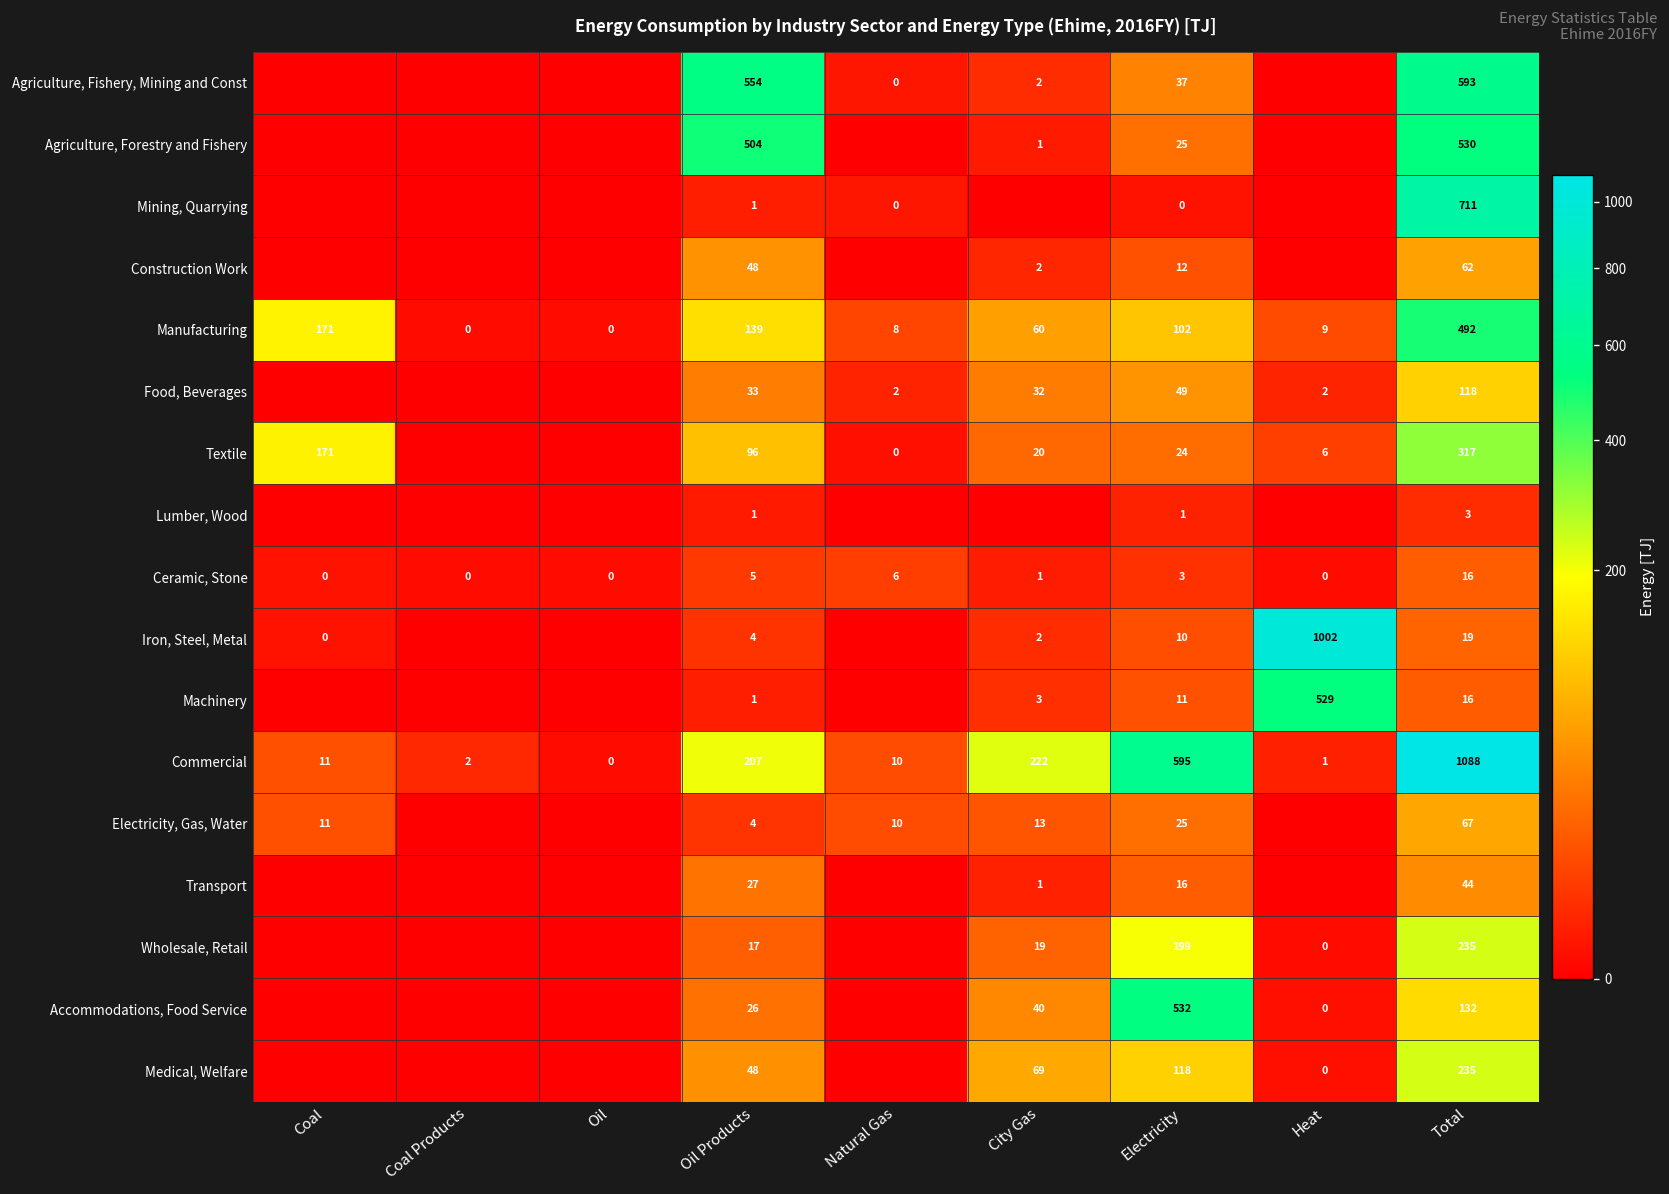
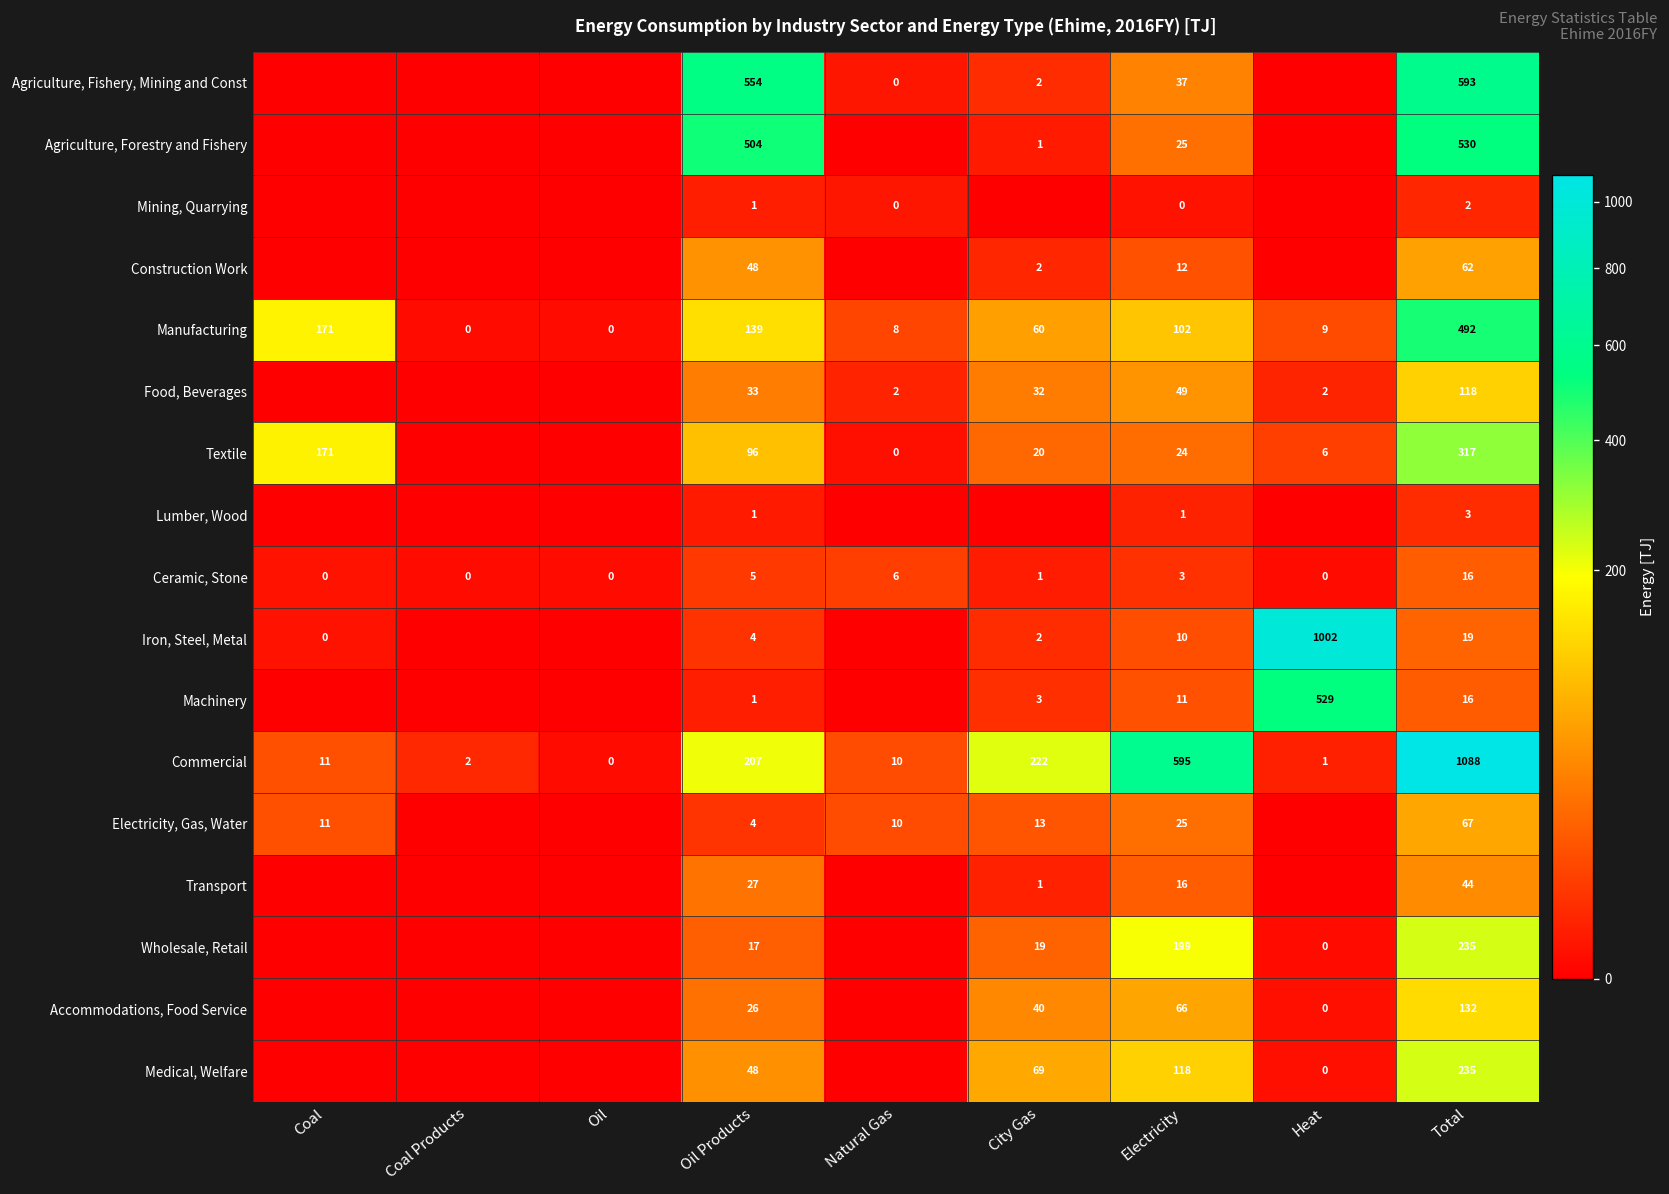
Mining, Quarrying, Total: 711 -> 2
Accommodations, Food Service, Electricity: 532 -> 66
